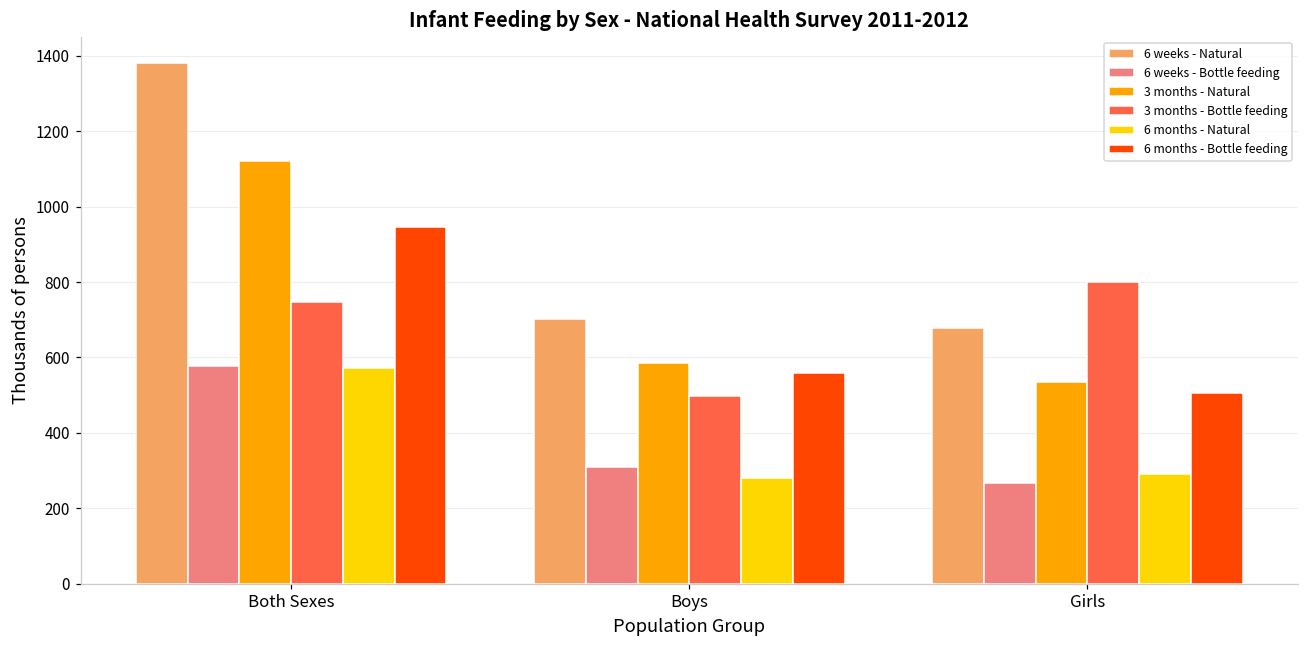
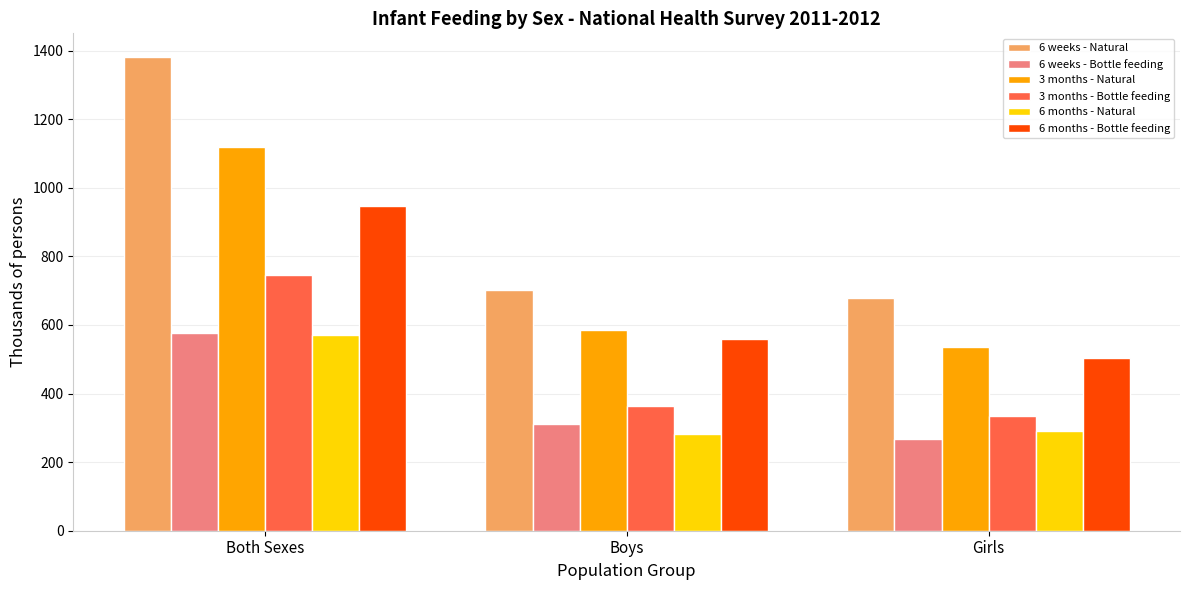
3 months - Bottle feeding, Boys: 500 -> 360
3 months - Bottle feeding, Girls: 800 -> 340
